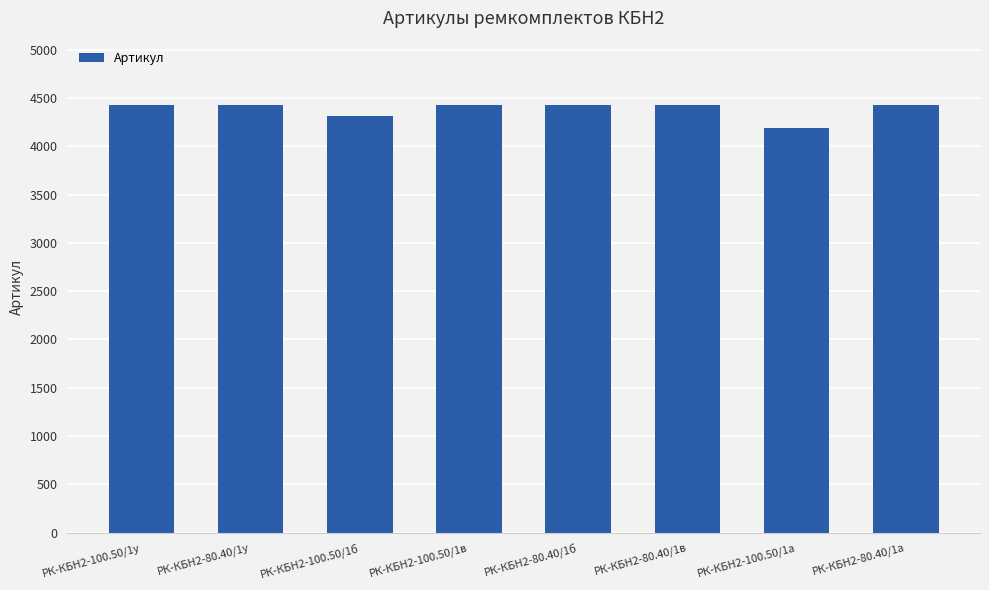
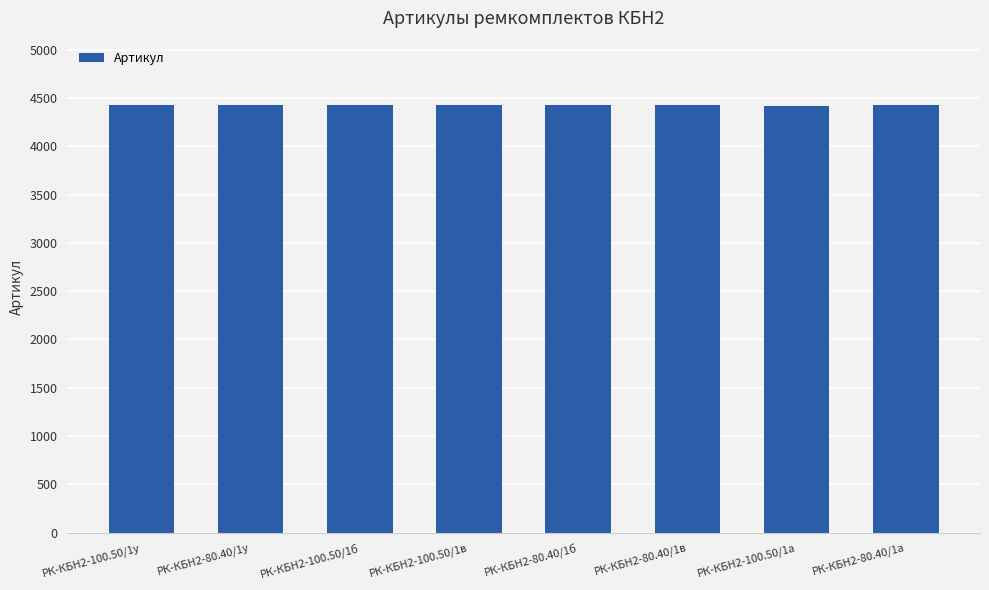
РК-КБН2-100.50/1б: 4300 -> 4400
РК-КБН2-100.50/1а: 4200 -> 4400
